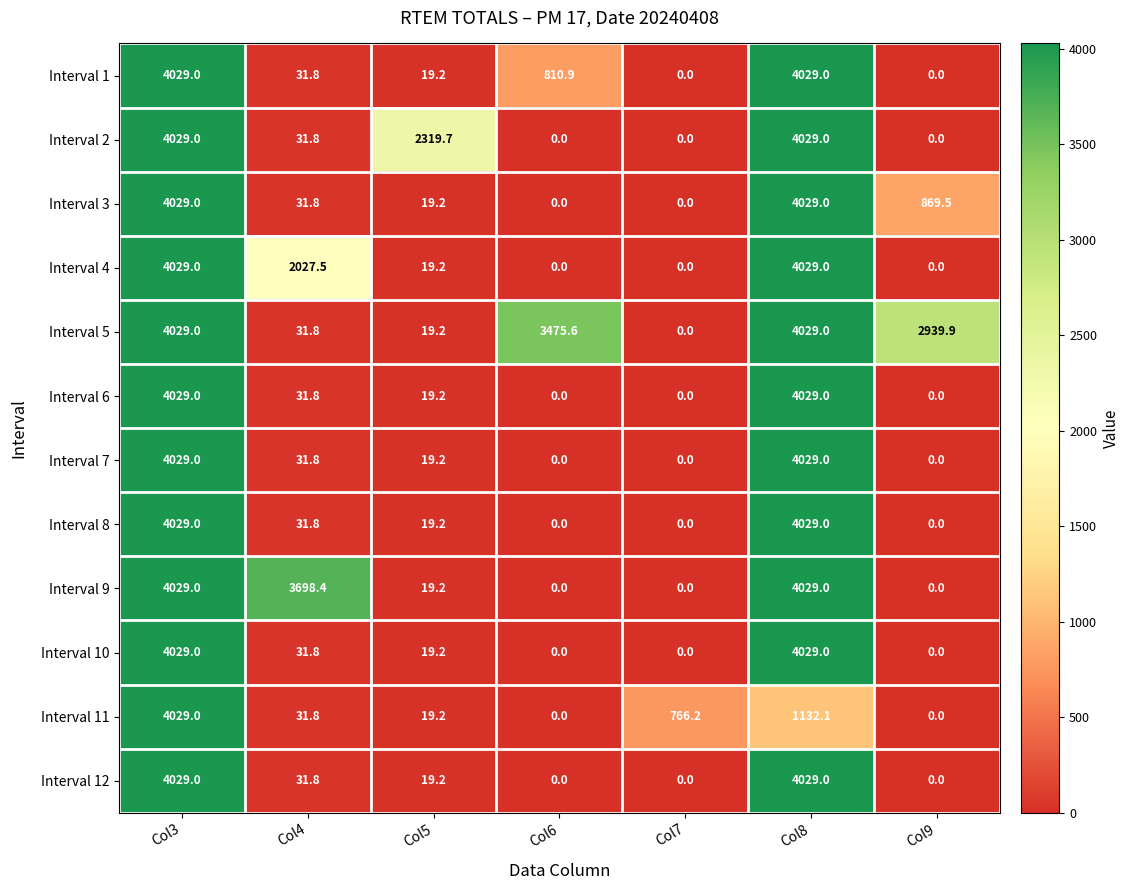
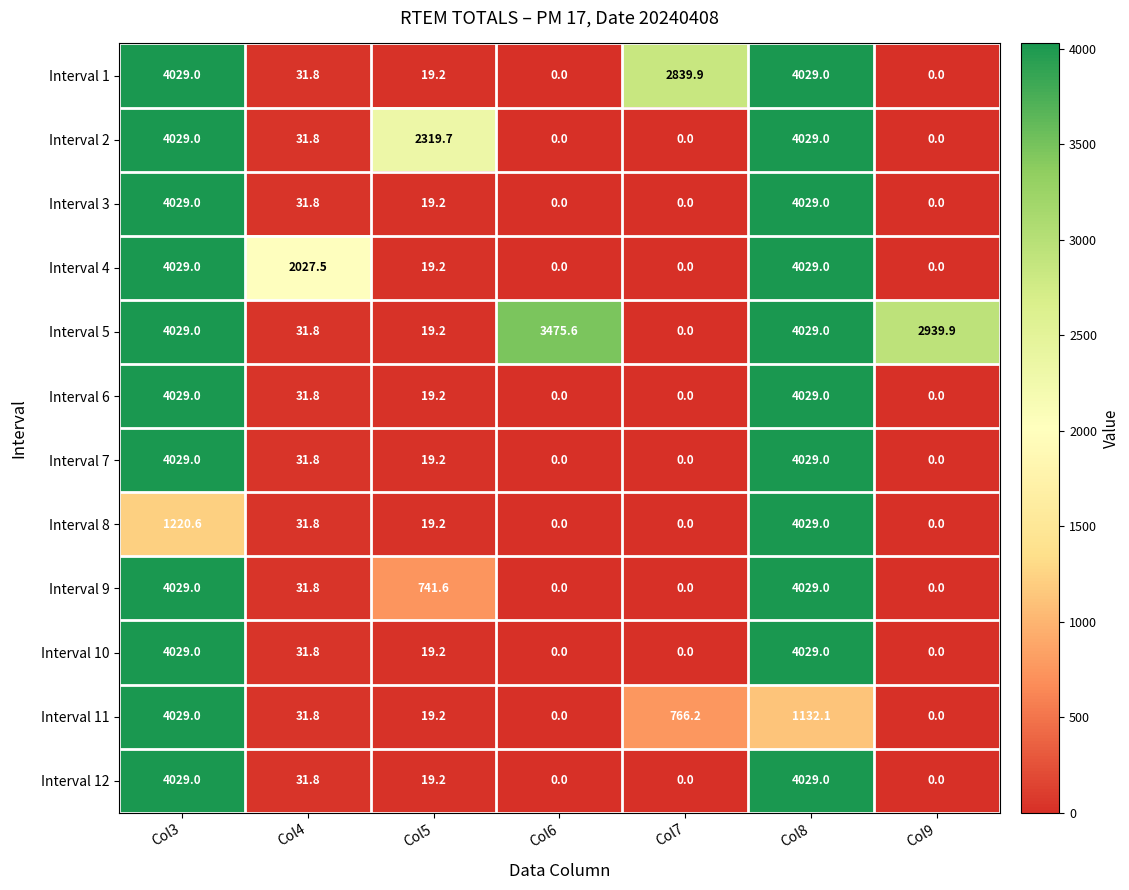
Interval 1, Col6: 810.9 -> 0.0
Interval 1, Col7: 0.0 -> 2839.9
Interval 3, Col9: 869.5 -> 0.0
Interval 8, Col3: 4029.0 -> 1220.6
Interval 9, Col4: 3698.4 -> 31.8
Interval 9, Col5: 19.2 -> 741.6
